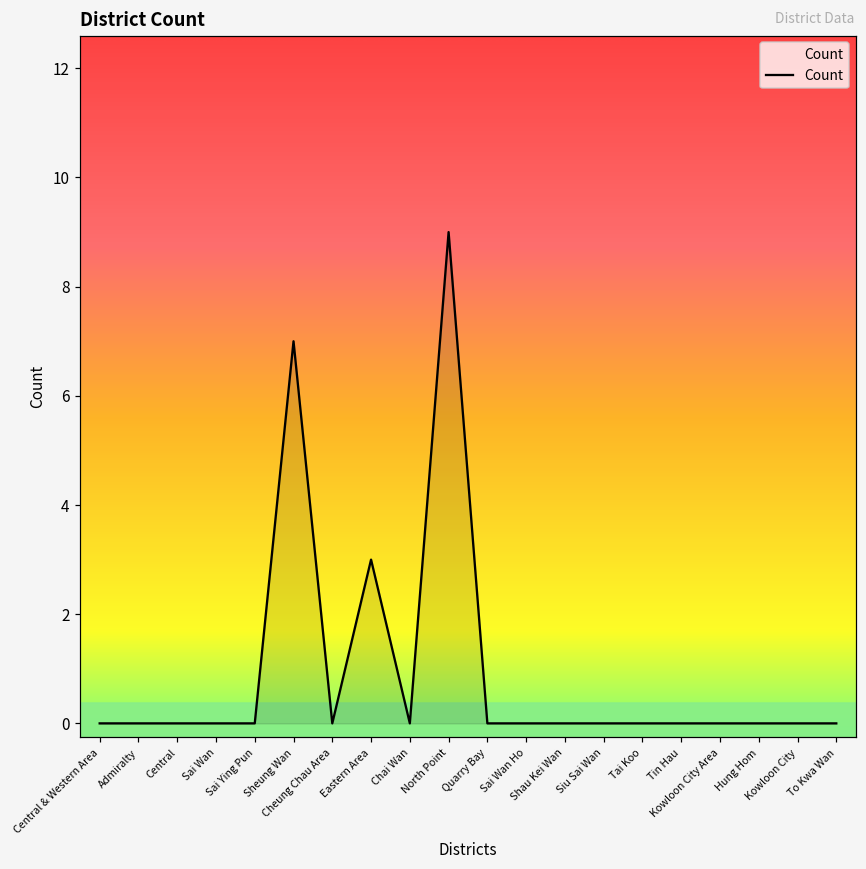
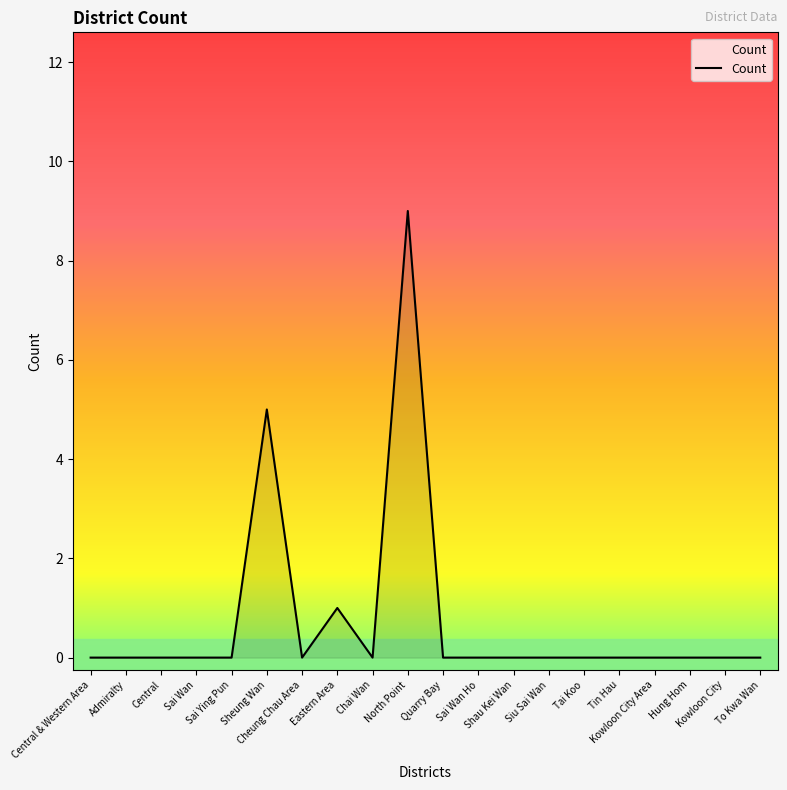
Sheung Wan: 7 -> 5
Eastern Area: 3 -> 1
